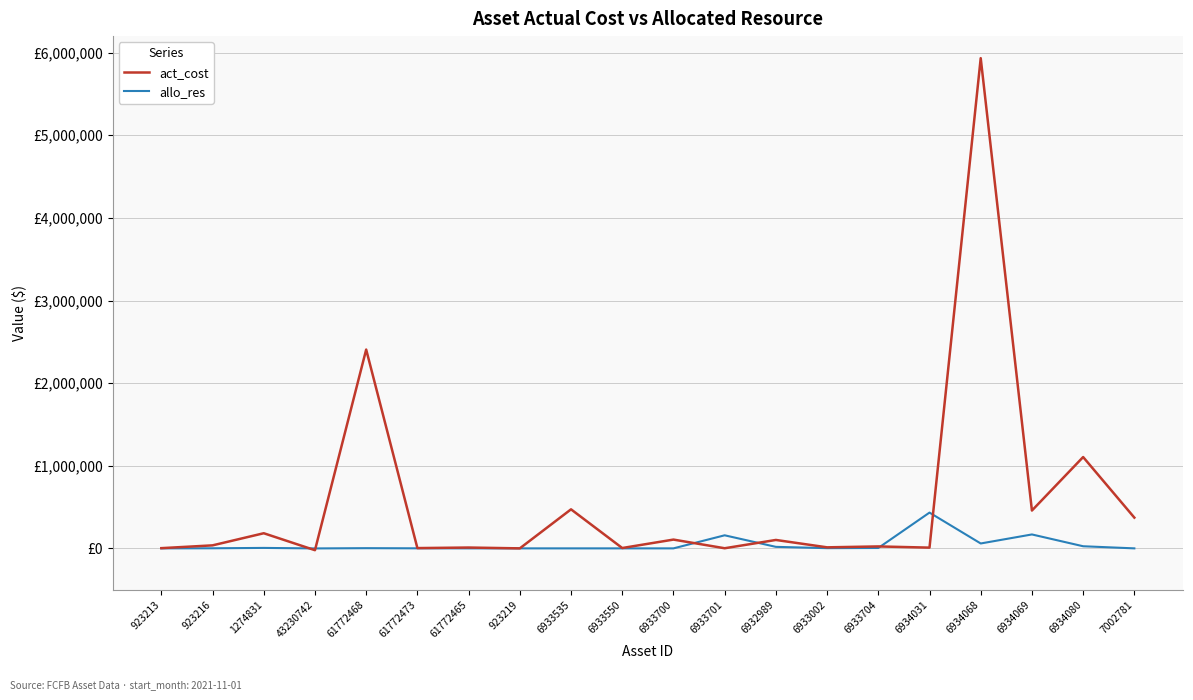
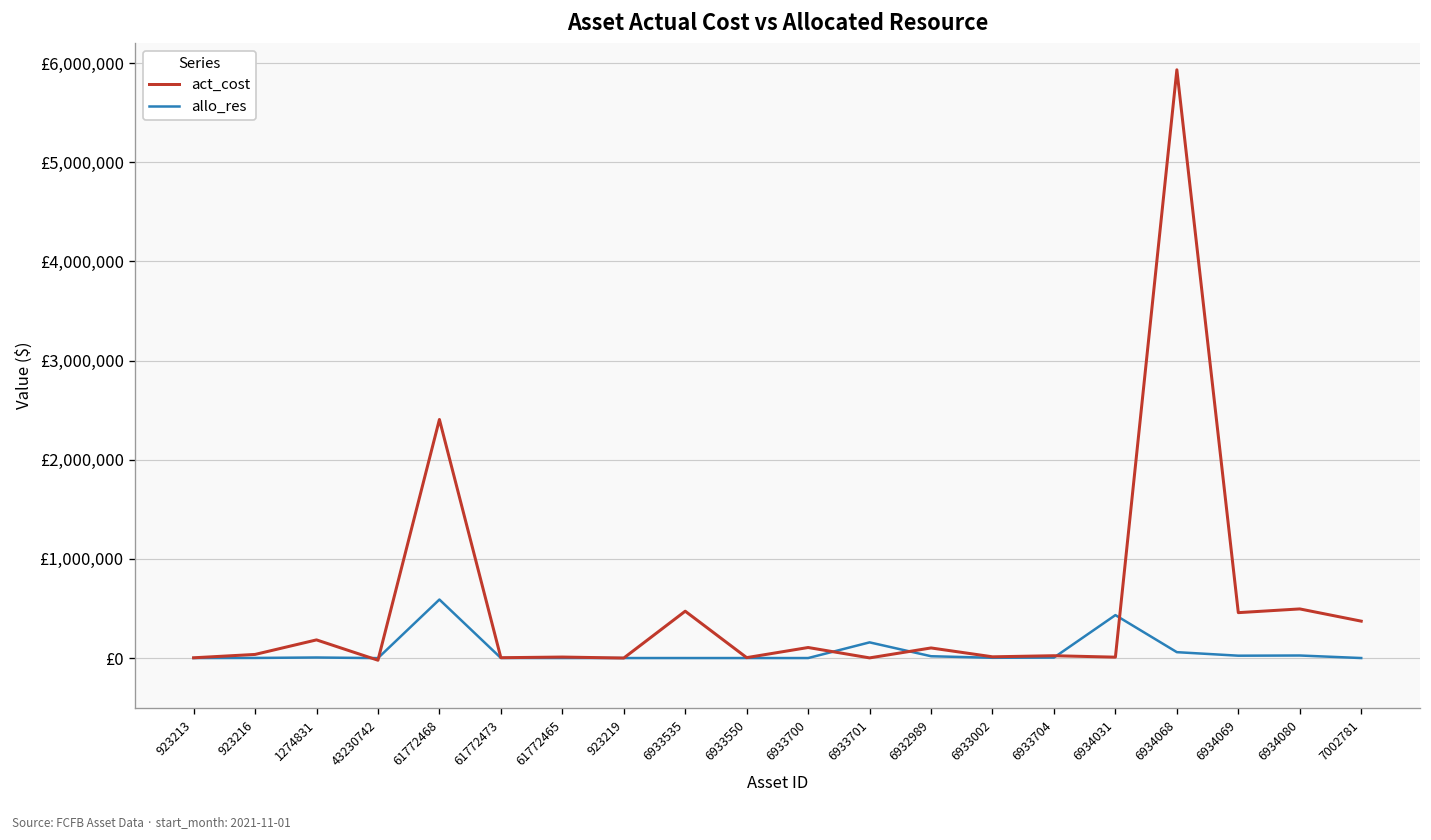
allo_res, 61772468: £0 -> £600,000
allo_res, 6934069: £200,000 -> £0
act_cost, 6934080: £1,100,000 -> £500,000
